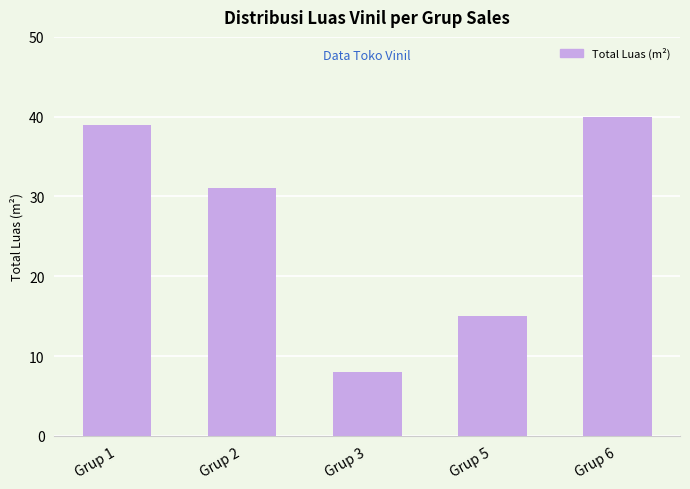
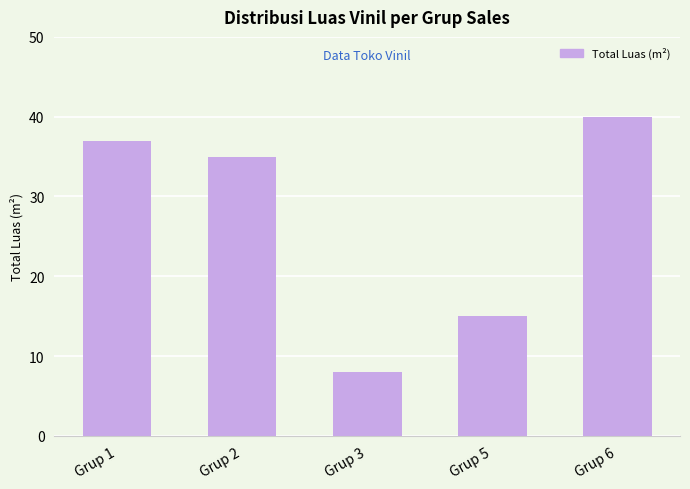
Grup 1: 39 -> 37
Grup 2: 31 -> 35
